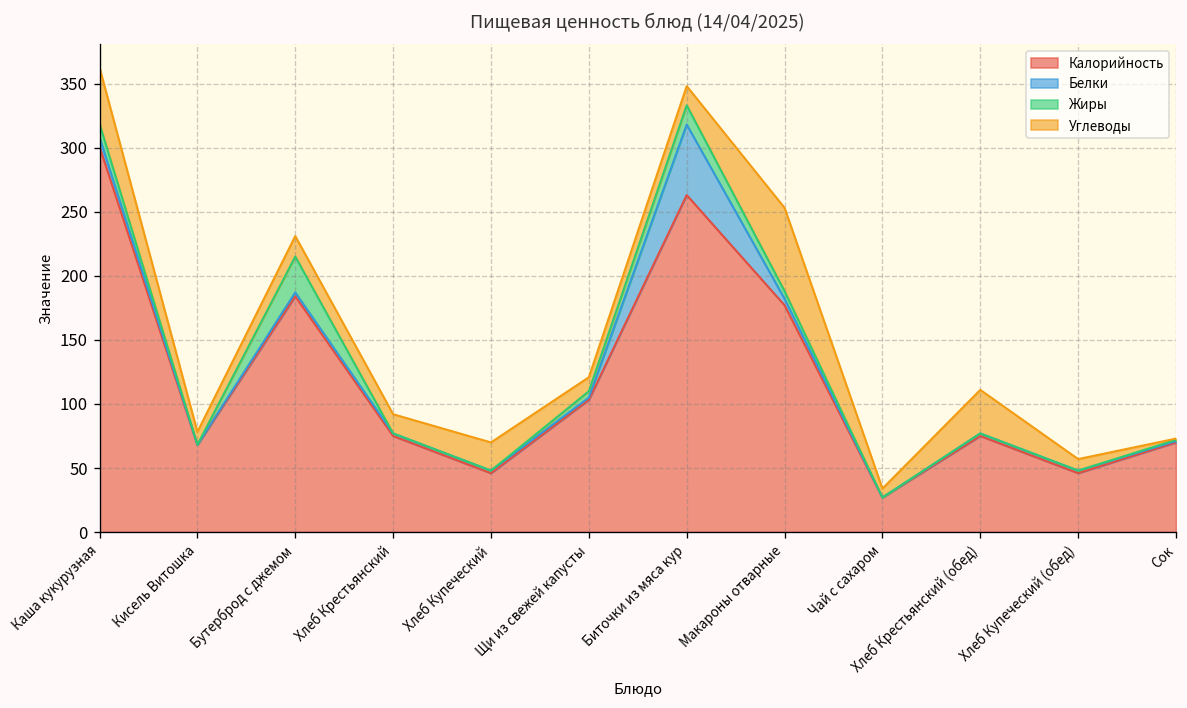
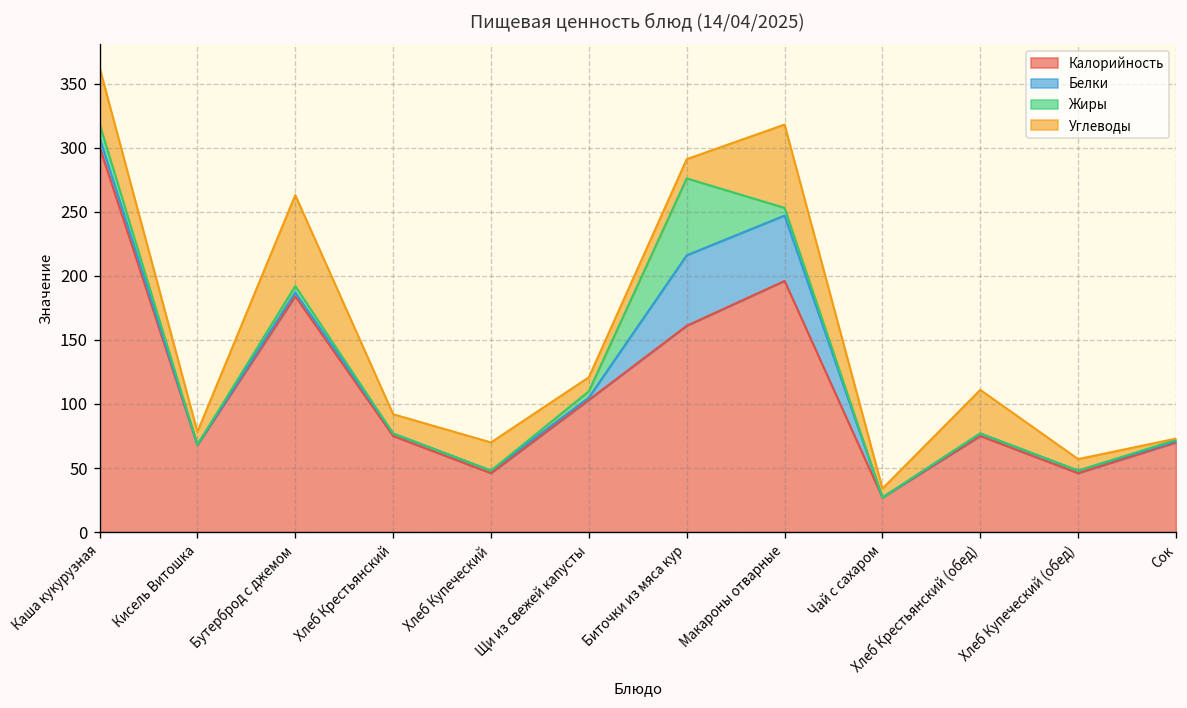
Жиры, Бутерброд с джемом: 28 -> 5
Углеводы, Бутерброд с джемом: 16 -> 71
Калорийность, Биточки из мяса кур: 263 -> 161
Жиры, Биточки из мяса кур: 15 -> 60
Калорийность, Макароны отварные: 177 -> 196
Белки, Макароны отварные: 5 -> 51
